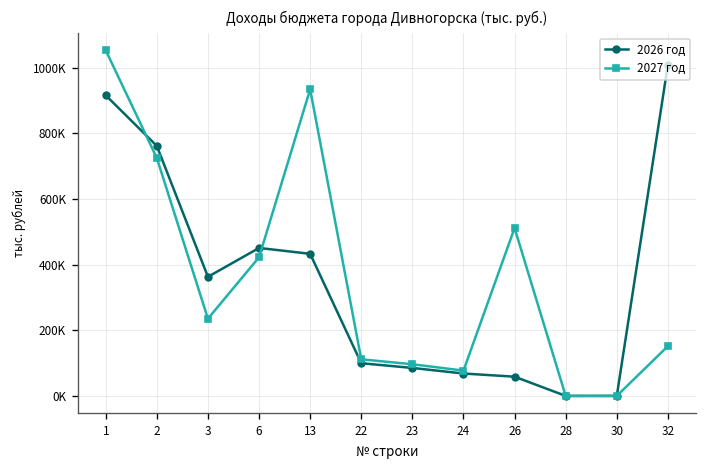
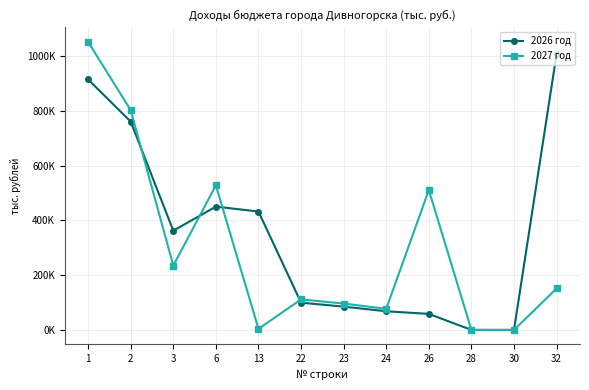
2027 год, 2: 720000 -> 800000
2027 год, 6: 420000 -> 530000
2027 год, 13: 930000 -> 0
